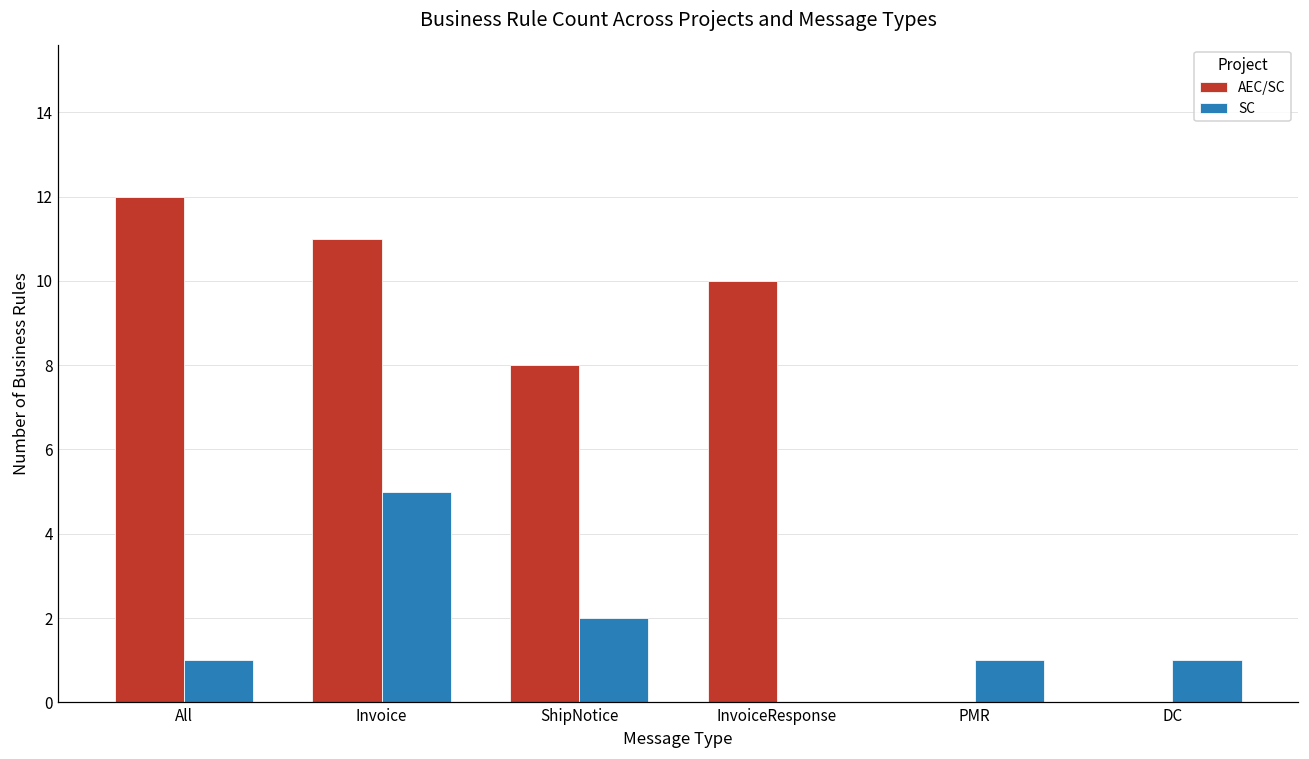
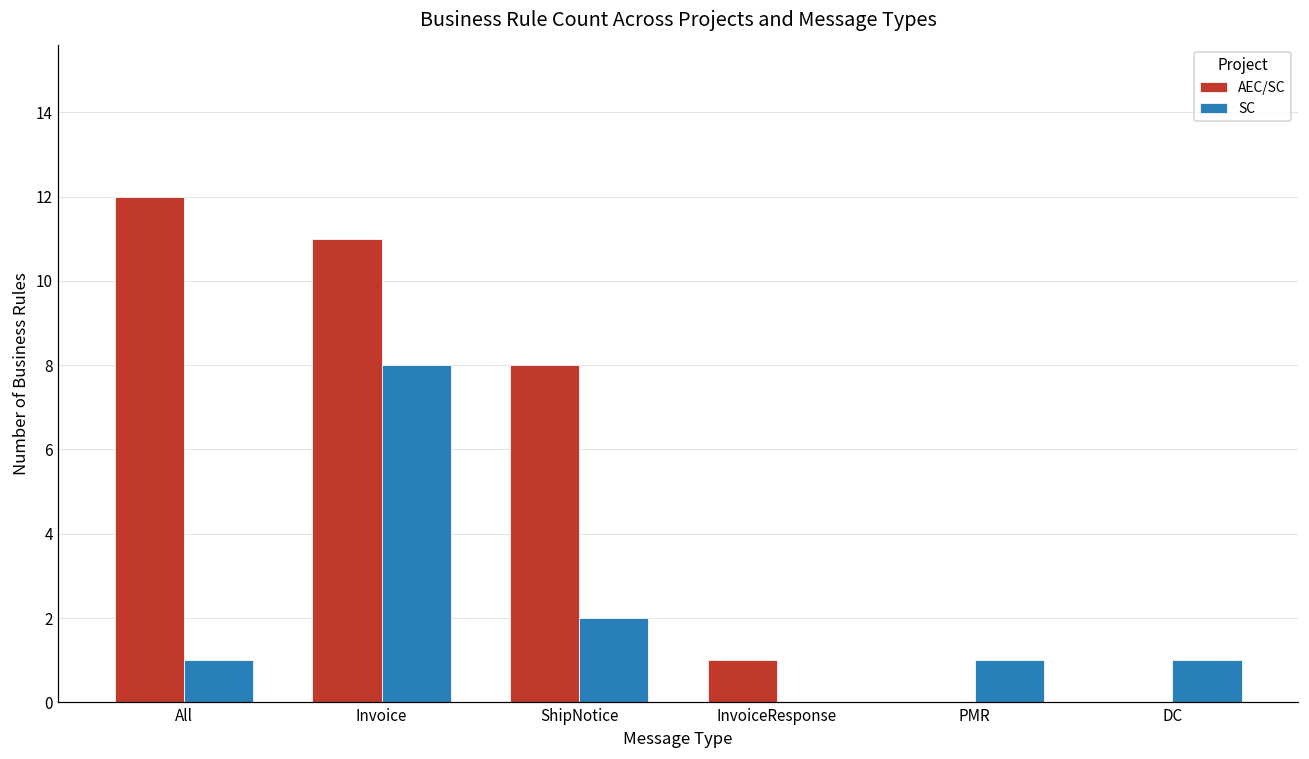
SC, Invoice: 5 -> 8
AEC/SC, InvoiceResponse: 10 -> 1
